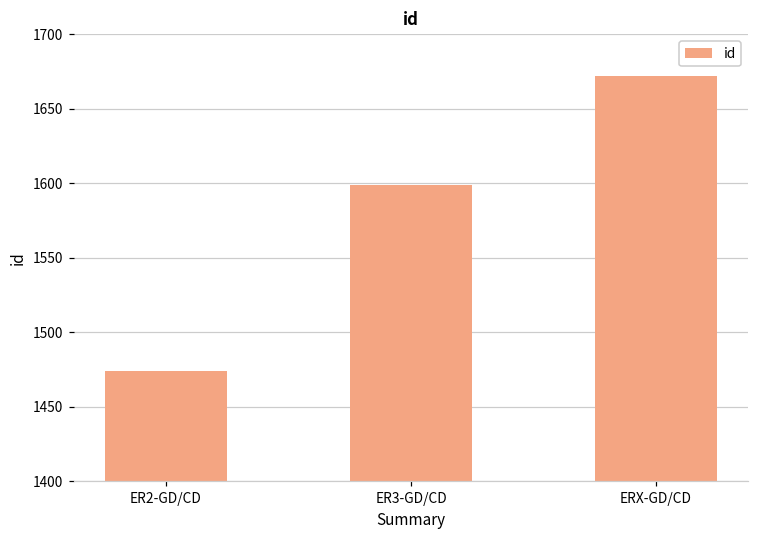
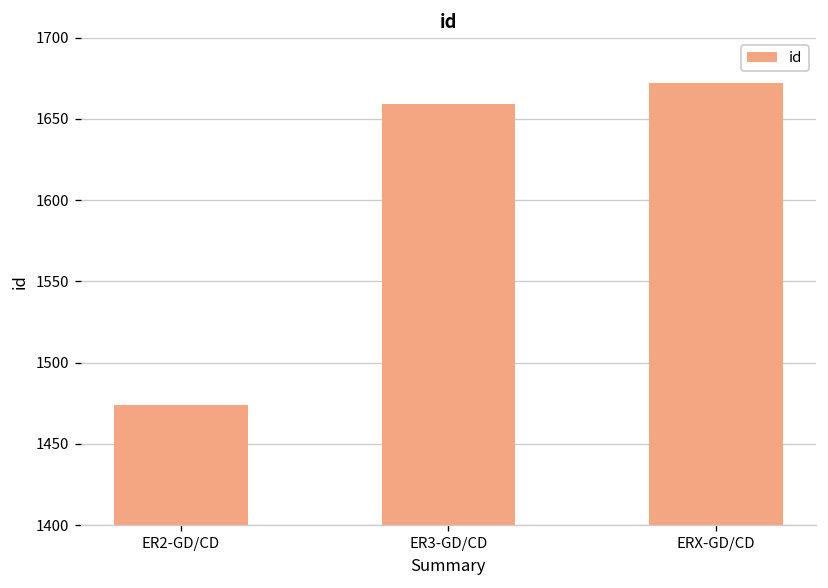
ER3-GD/CD: 1599 -> 1659
